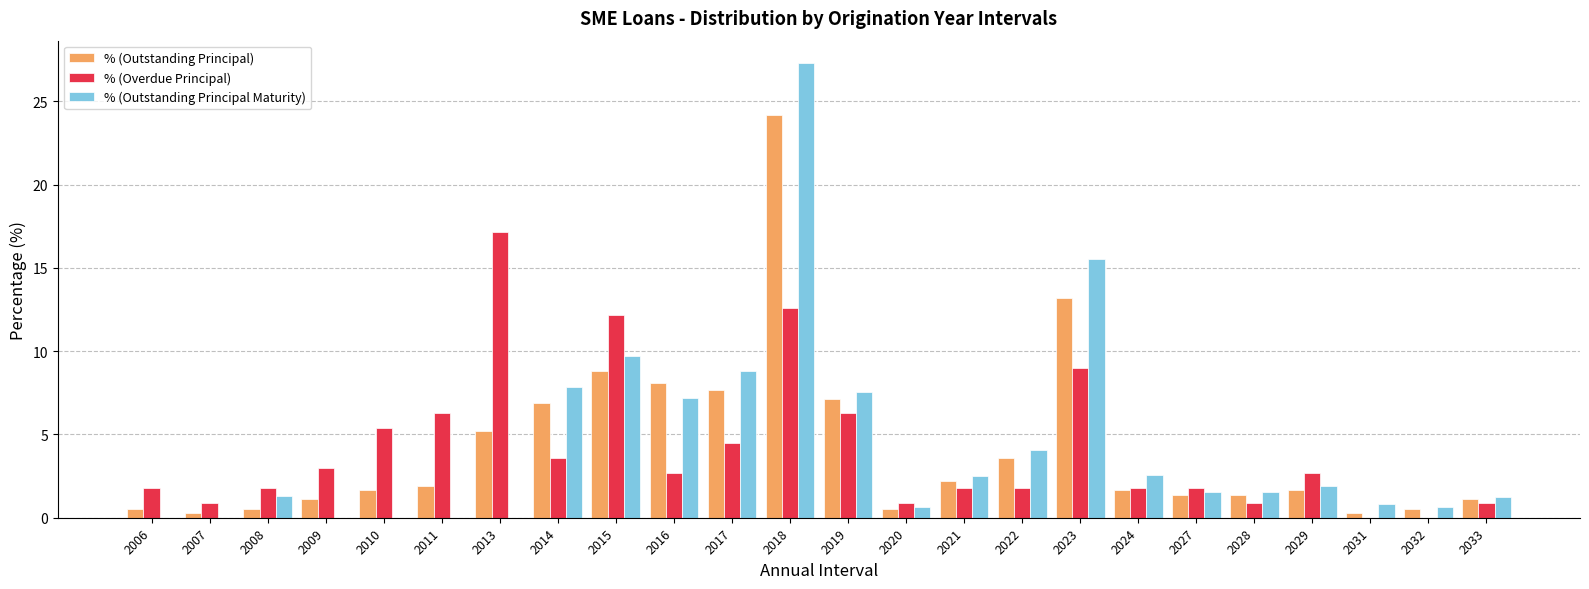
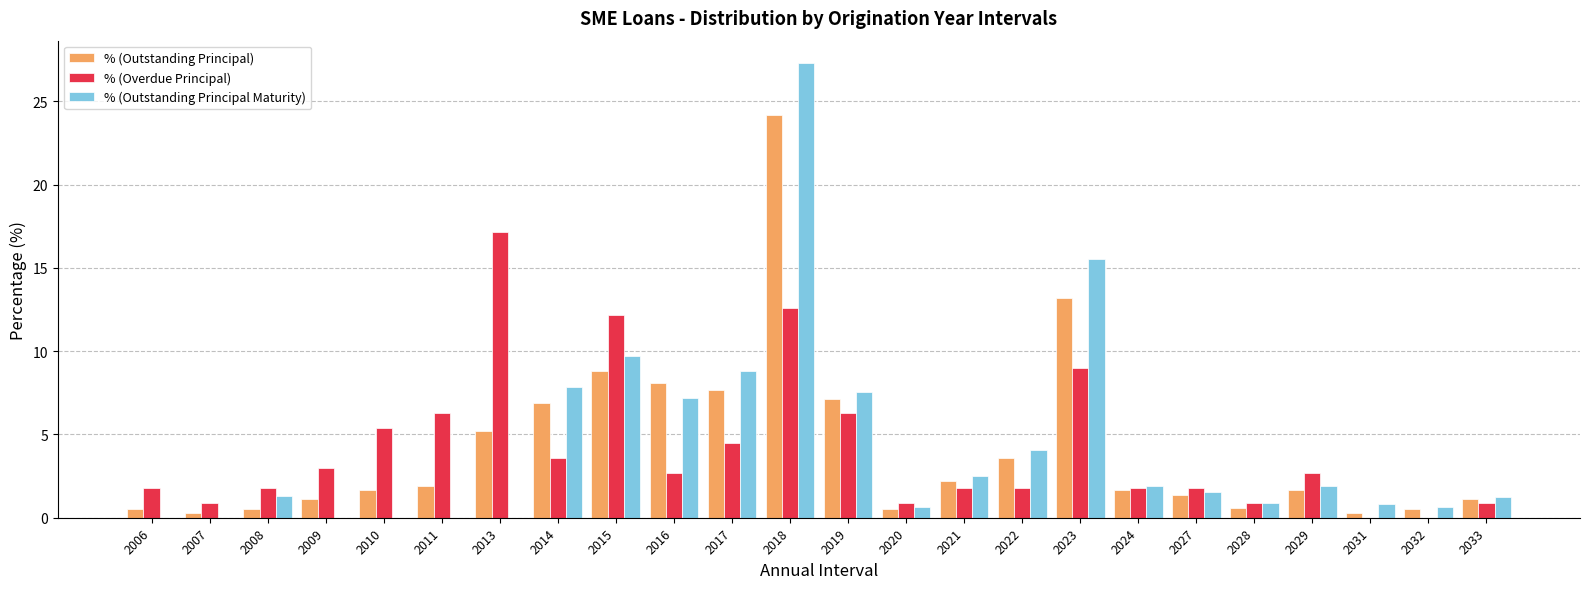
% (Outstanding Principal Maturity), 2024: 2.6 -> 1.9
% (Outstanding Principal), 2028: 1.4 -> 0.6
% (Outstanding Principal Maturity), 2028: 1.6 -> 0.9
